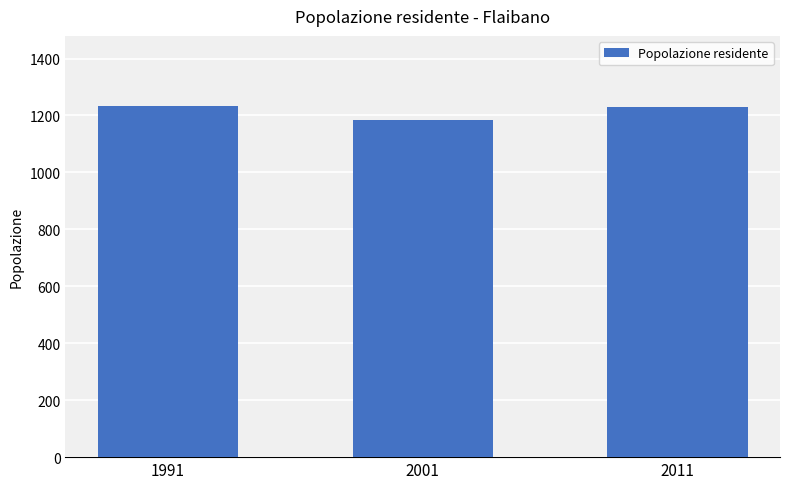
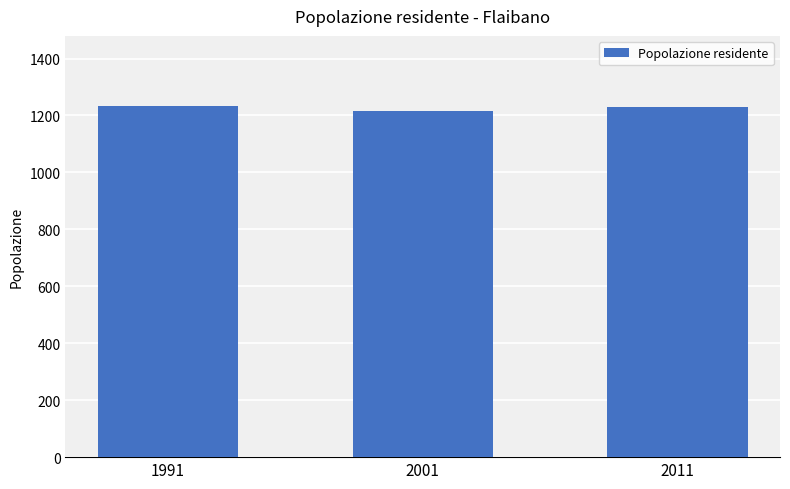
2001: 1180 -> 1220
